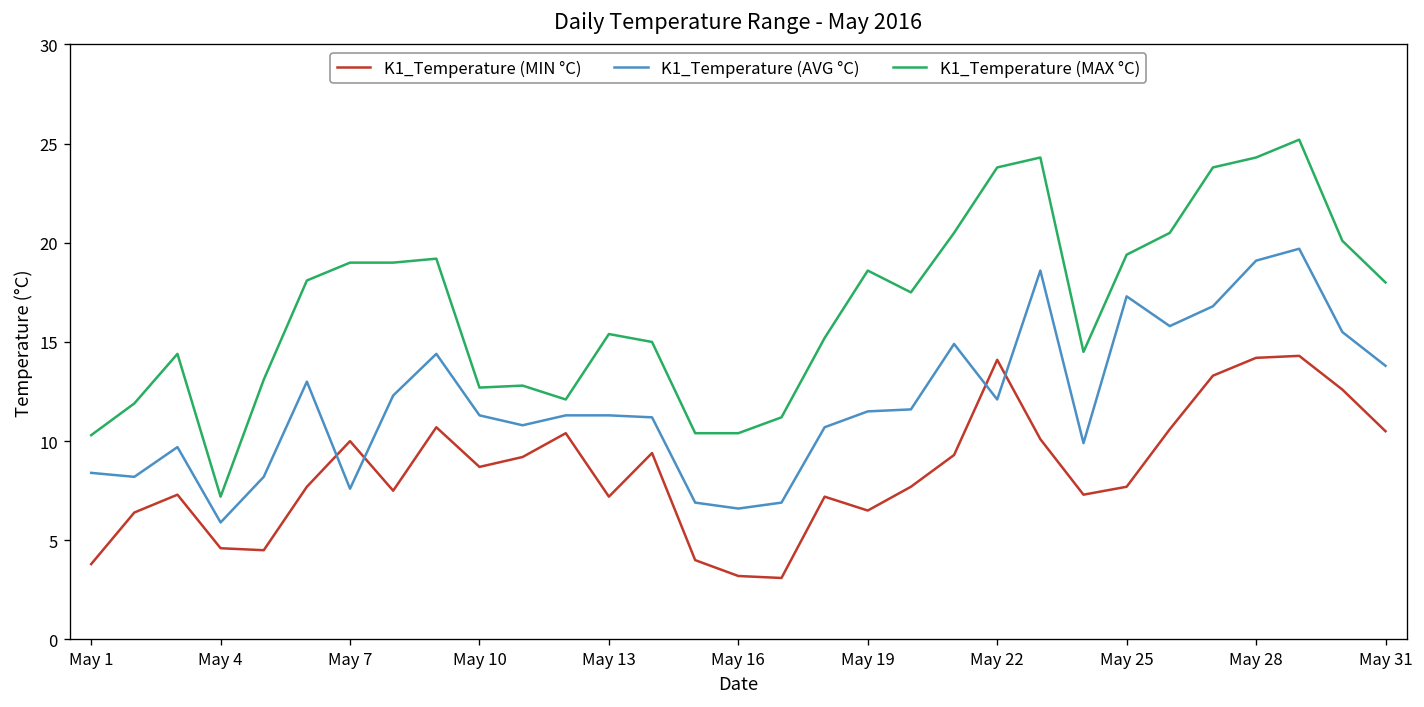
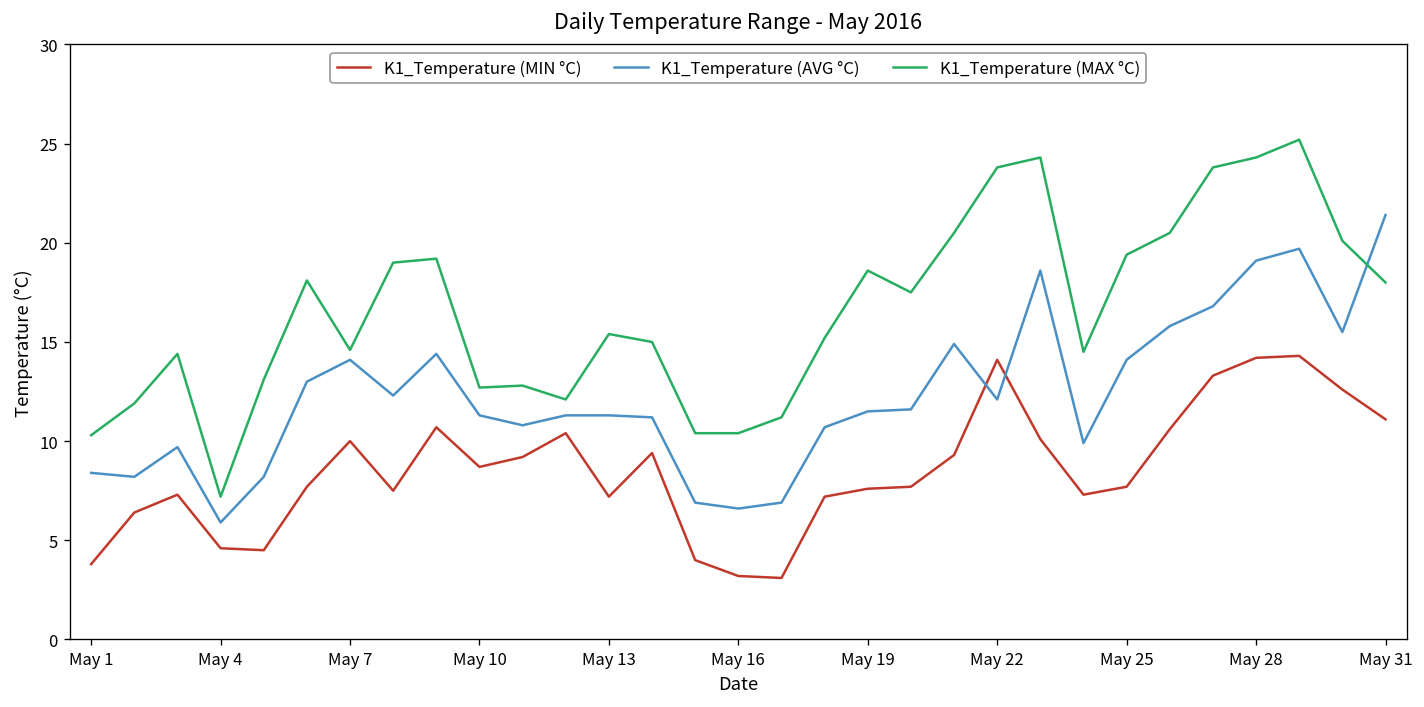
K1_Temperature (AVG °C), May 7: 7.6 -> 14.1
K1_Temperature (MAX °C), May 7: 19.0 -> 14.6
K1_Temperature (MIN °C), May 19: 6.5 -> 7.6
K1_Temperature (AVG °C), May 25: 17.3 -> 14.1
K1_Temperature (MIN °C), May 31: 10.5 -> 11.1
K1_Temperature (AVG °C), May 31: 13.8 -> 21.4
